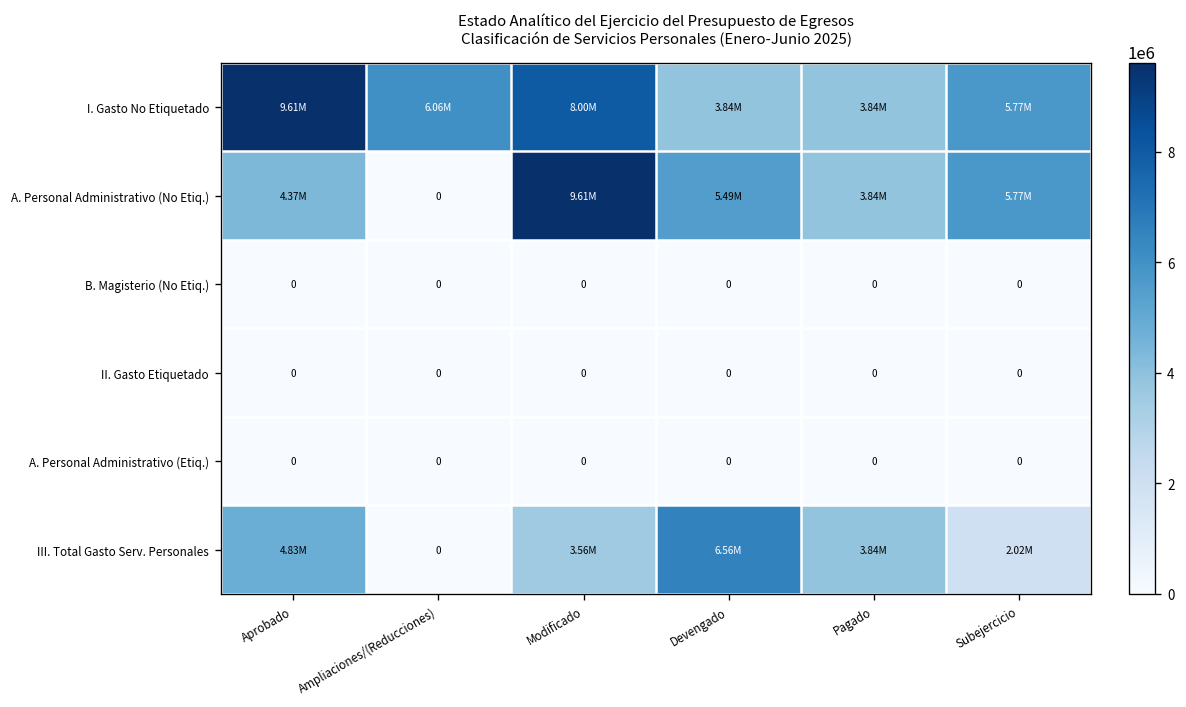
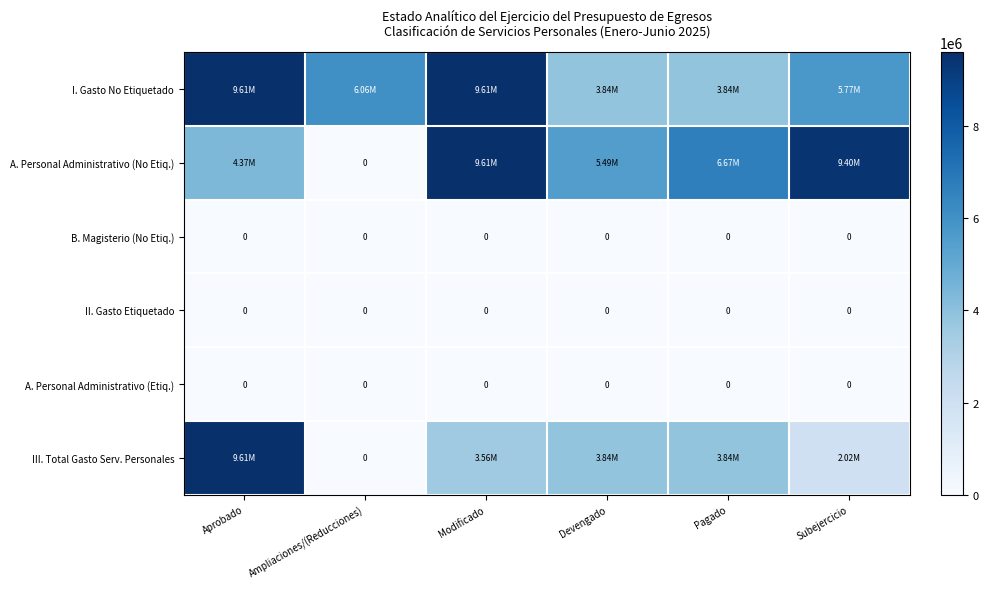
I. Gasto No Etiquetado, Modificado: 8.00M -> 9.61M
A. Personal Administrativo (No Etiq.), Pagado: 3.84M -> 6.67M
A. Personal Administrativo (No Etiq.), Subejercicio: 5.77M -> 9.40M
III. Total Gasto Serv. Personales, Aprobado: 4.83M -> 9.61M
III. Total Gasto Serv. Personales, Devengado: 6.56M -> 3.84M
